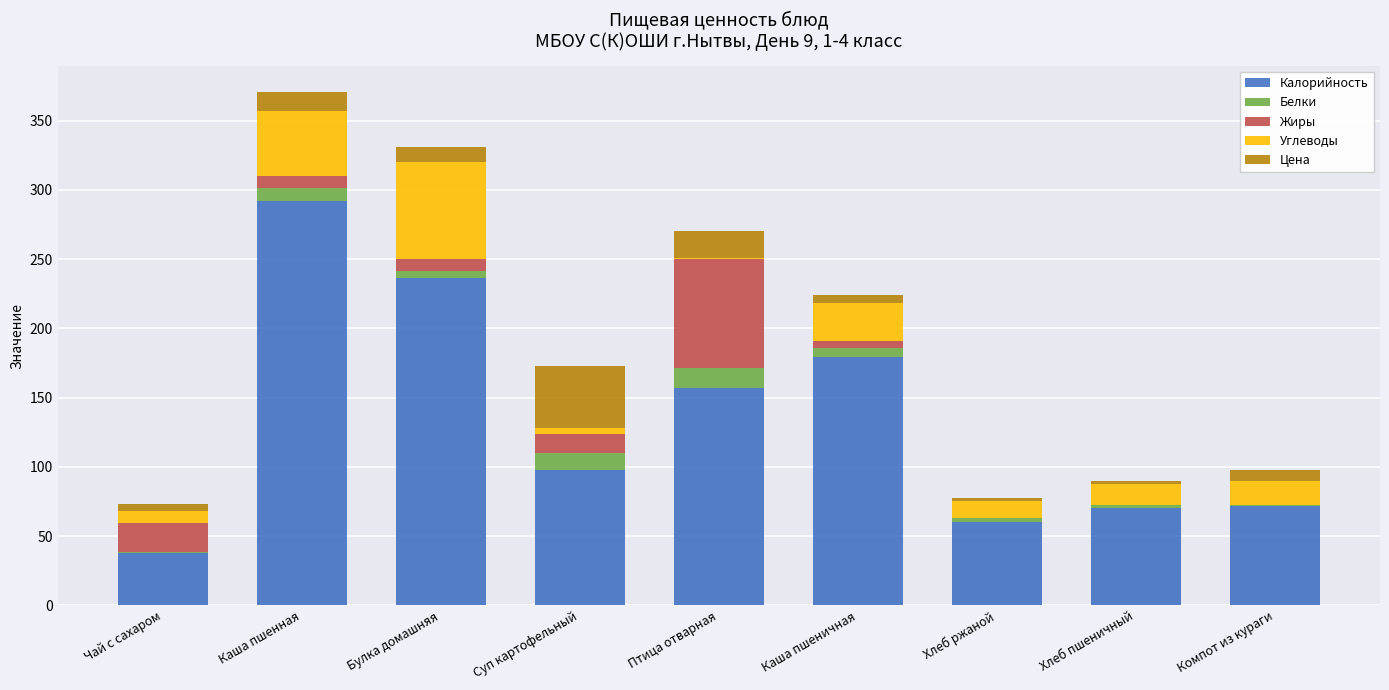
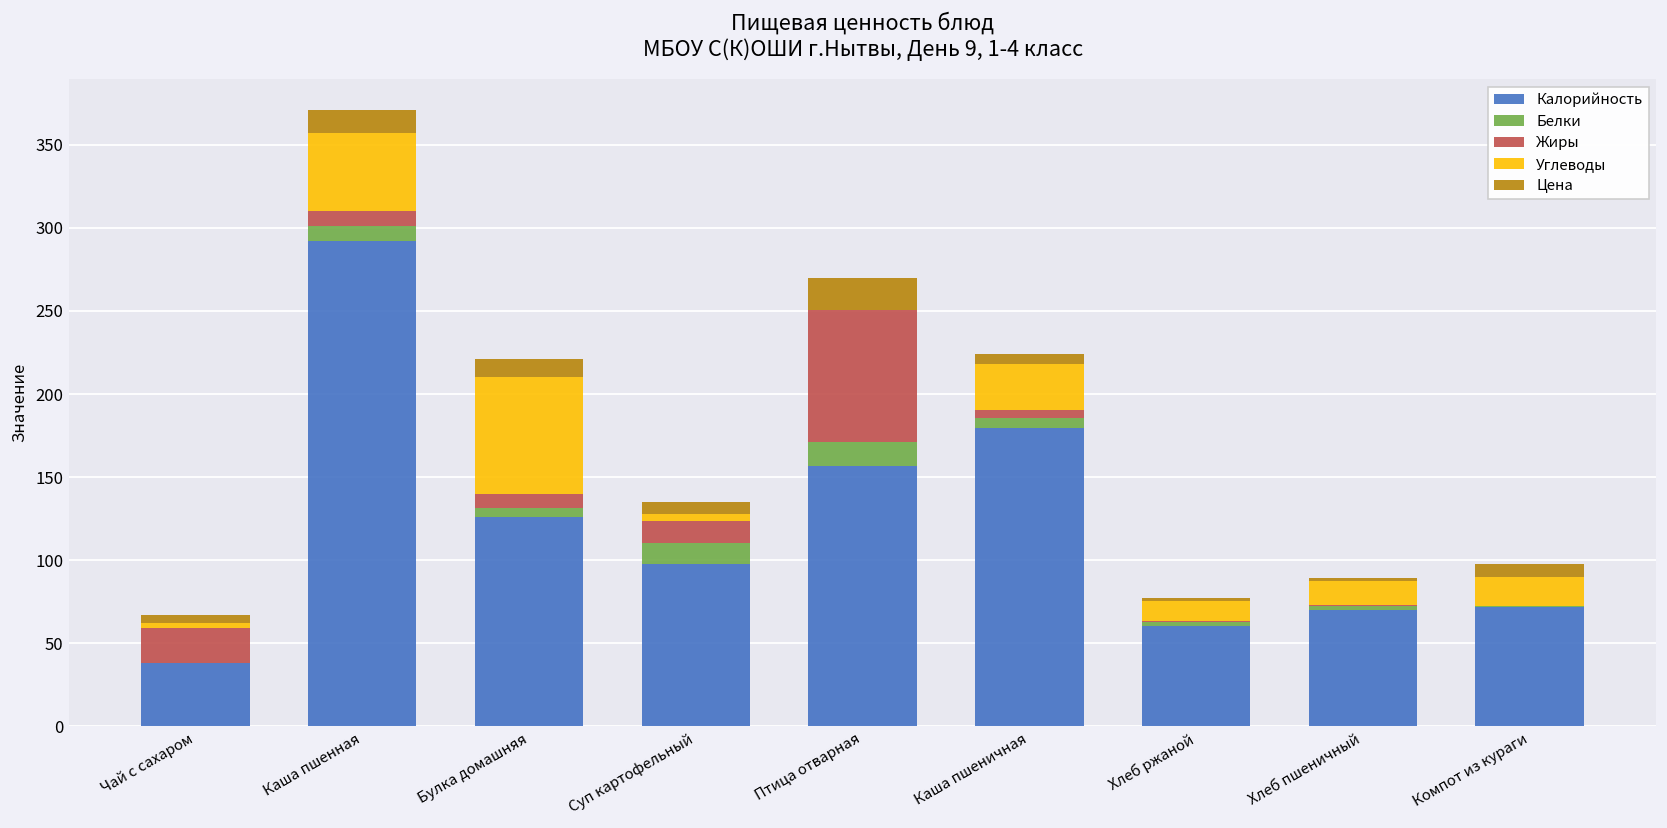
Углеводы, Чай с сахаром: 9 -> 3
Калорийность, Булка домашняя: 236 -> 126
Цена, Суп картофельный: 45 -> 7
